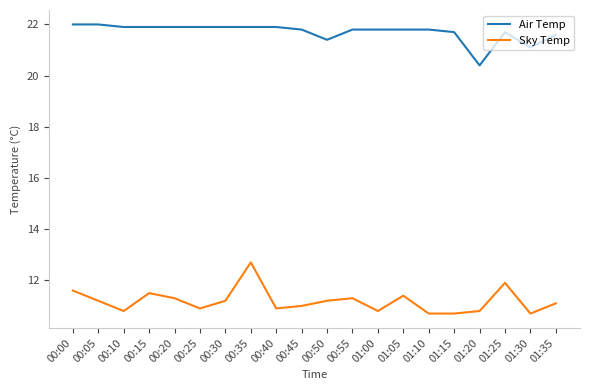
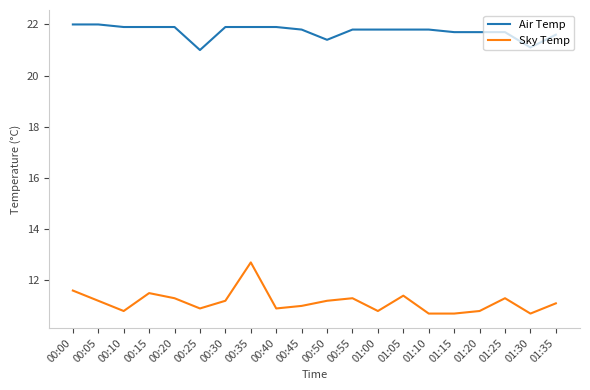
Air Temp, 00:25: 21.9 -> 21.0
Air Temp, 01:20: 20.4 -> 21.7
Sky Temp, 01:25: 11.9 -> 11.3
